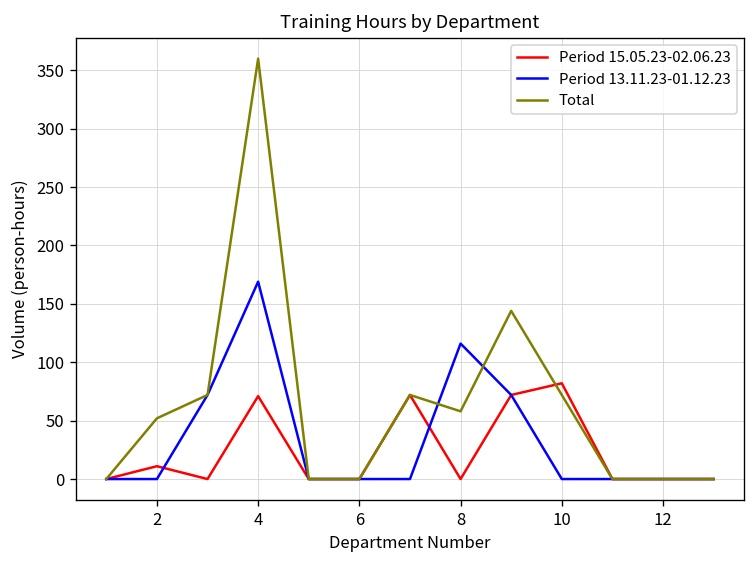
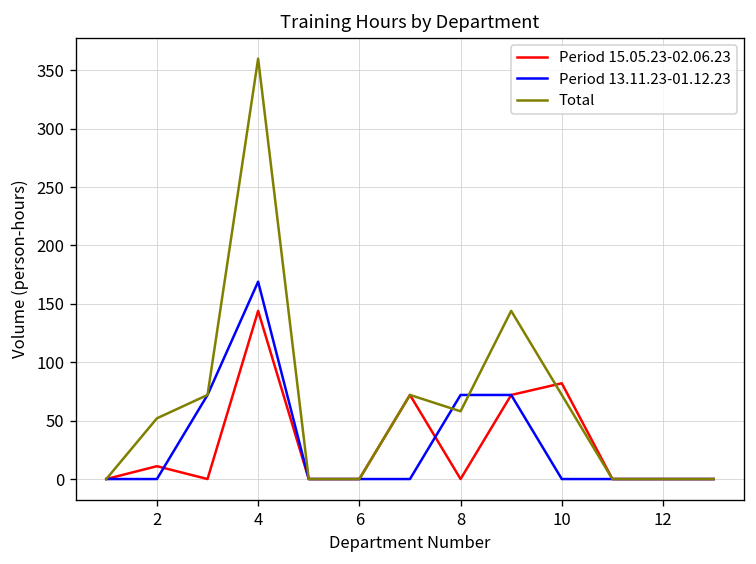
Period 15.05.23-02.06.23, 4: 70 -> 140
Period 13.11.23-01.12.23, 8: 120 -> 70
